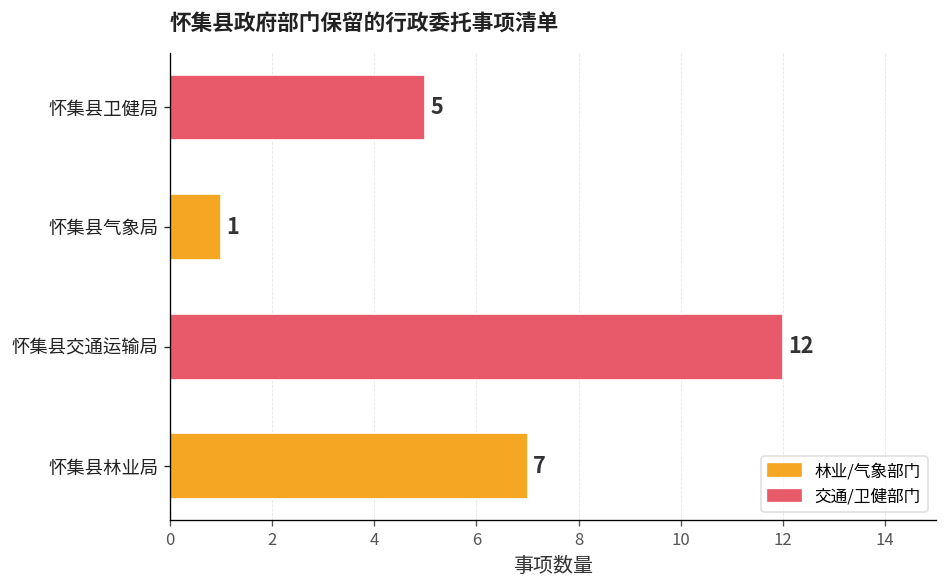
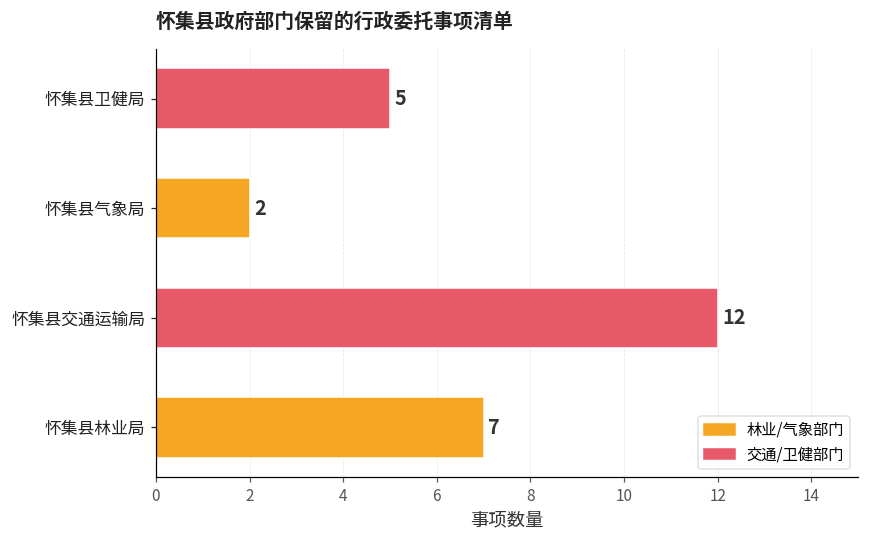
怀集县气象局: 1 -> 2
